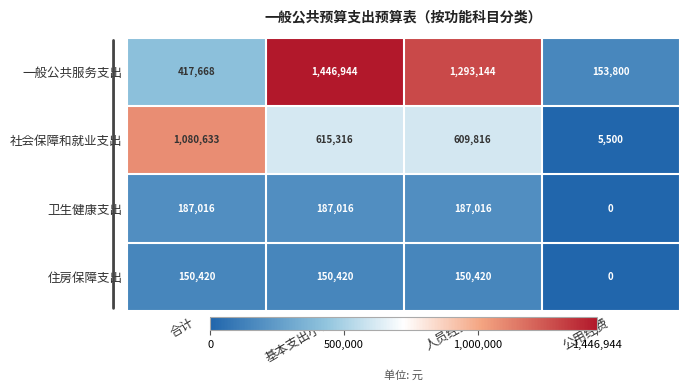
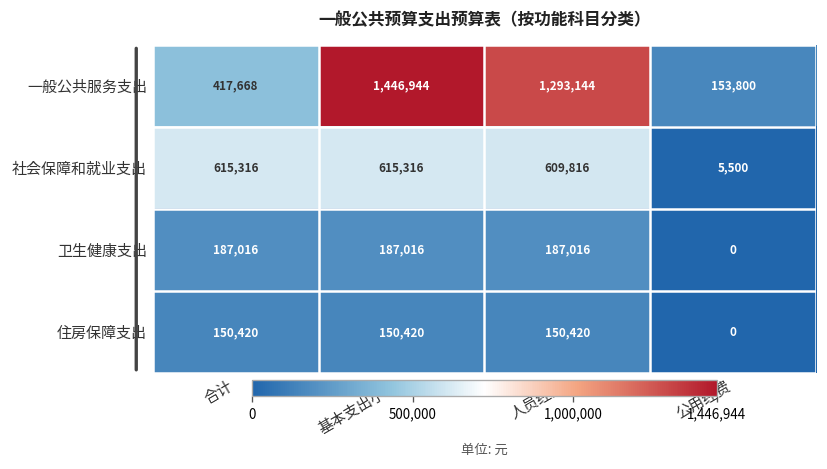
社会保障和就业支出, 合计: 1,080,633 -> 615,316
